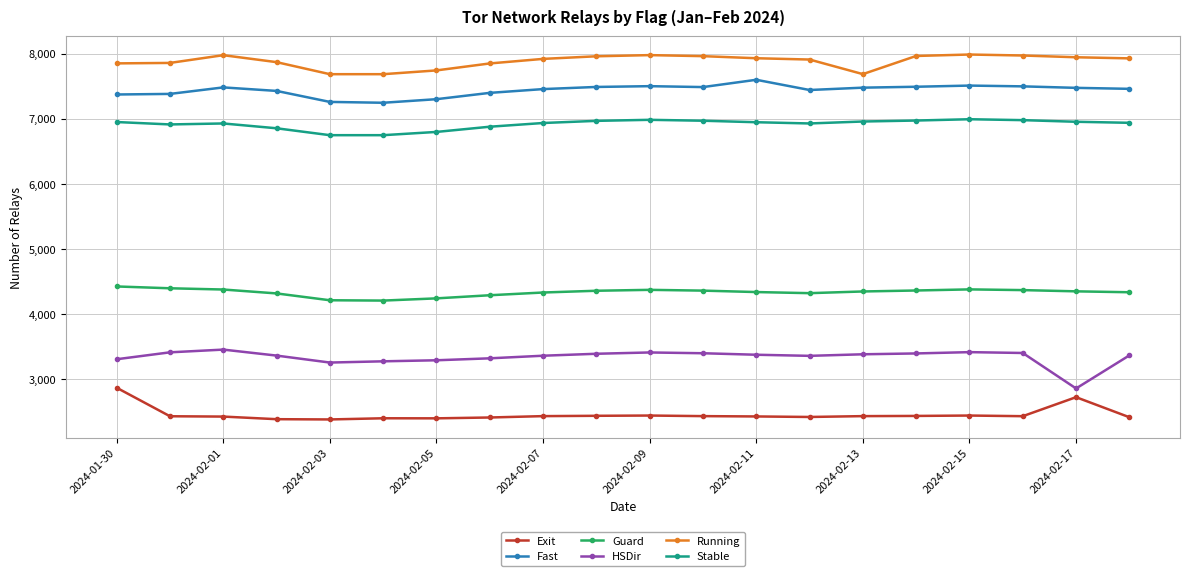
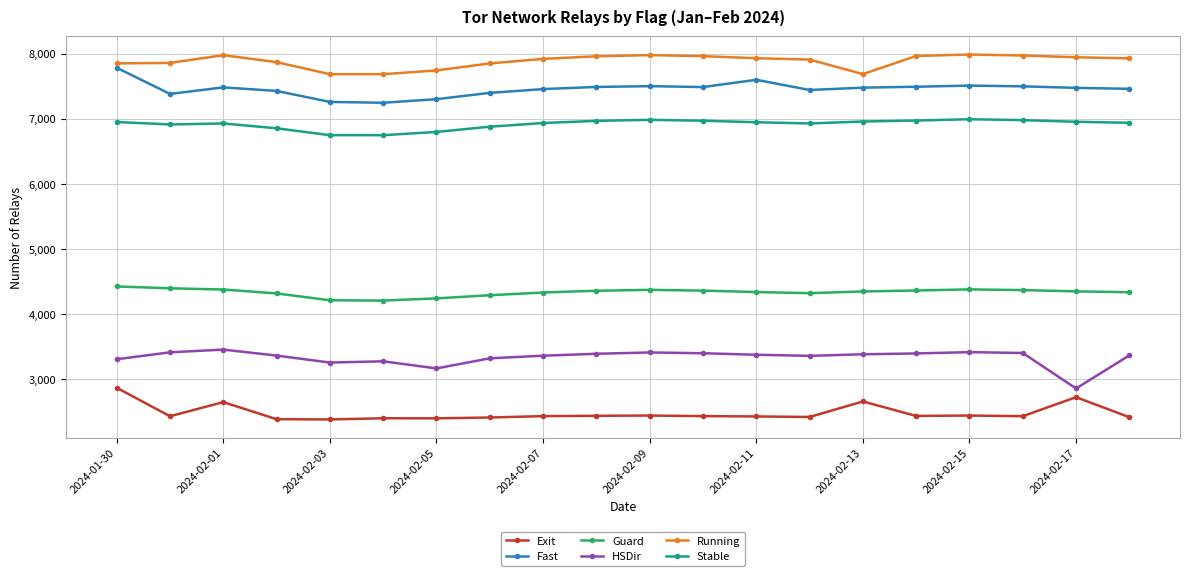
Fast, 2024-01-30: 7,400 -> 7,800
Exit, 2024-02-01: 2,400 -> 2,600
HSDir, 2024-02-05: 3,300 -> 3,200
Exit, 2024-02-13: 2,400 -> 2,700
